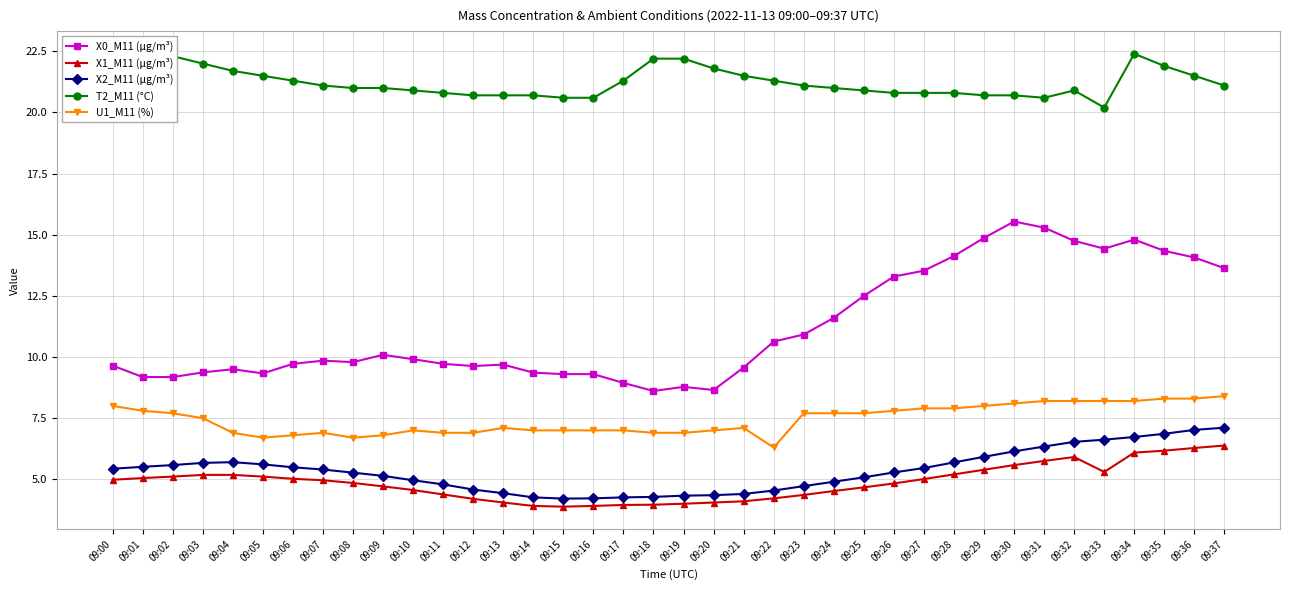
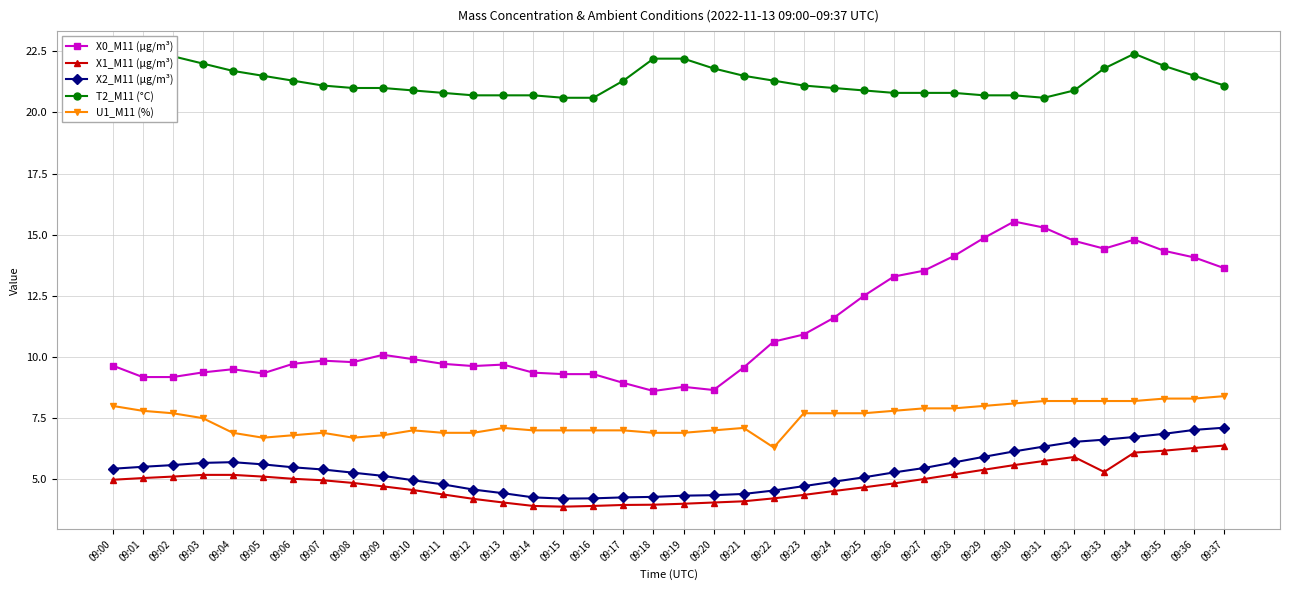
T2_M11 (°C), 09:33: 20.2 -> 21.8
